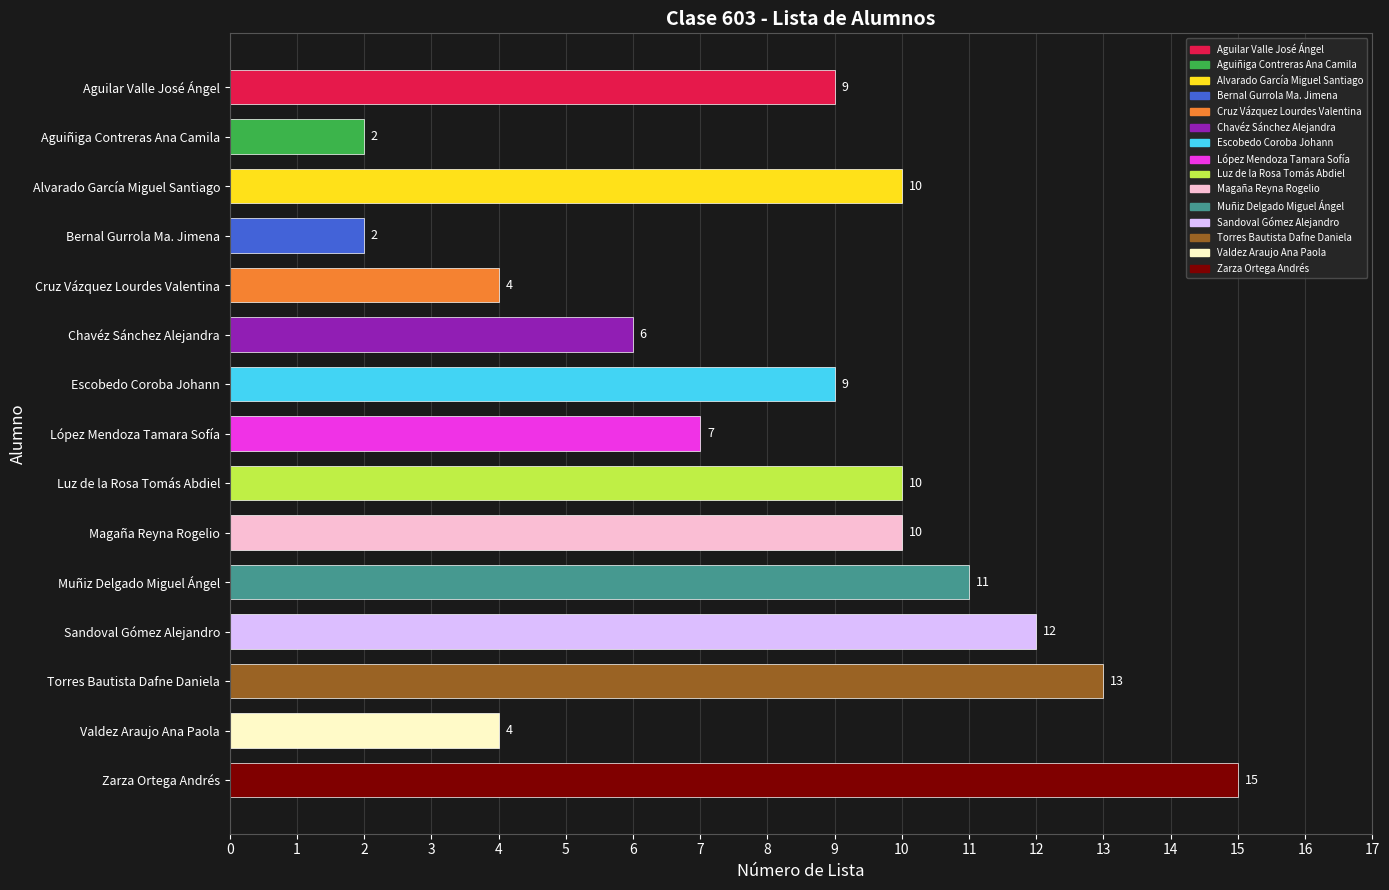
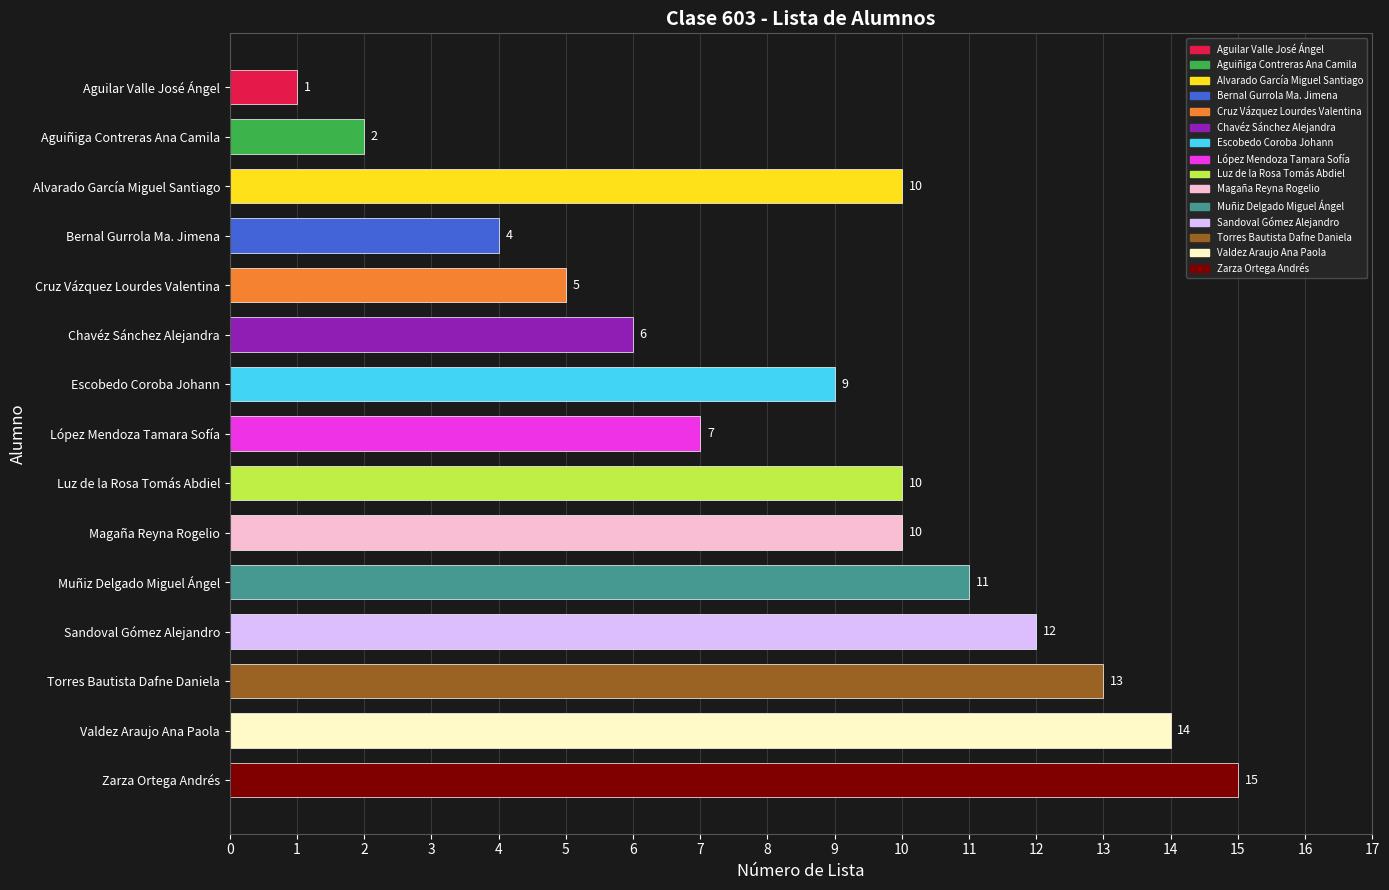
Aguilar Valle José Ángel: 9 -> 1
Bernal Gurrola Ma. Jimena: 2 -> 4
Cruz Vázquez Lourdes Valentina: 4 -> 5
Valdez Araujo Ana Paola: 4 -> 14
